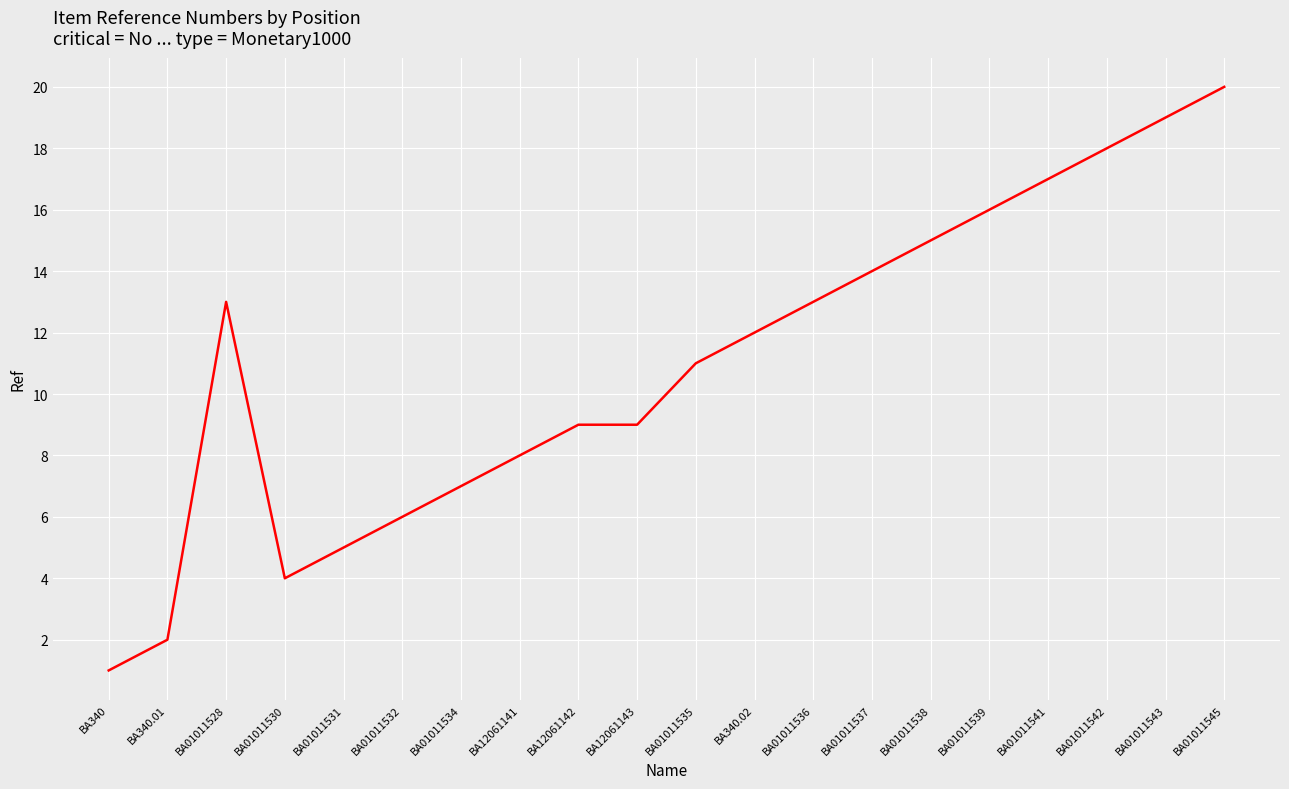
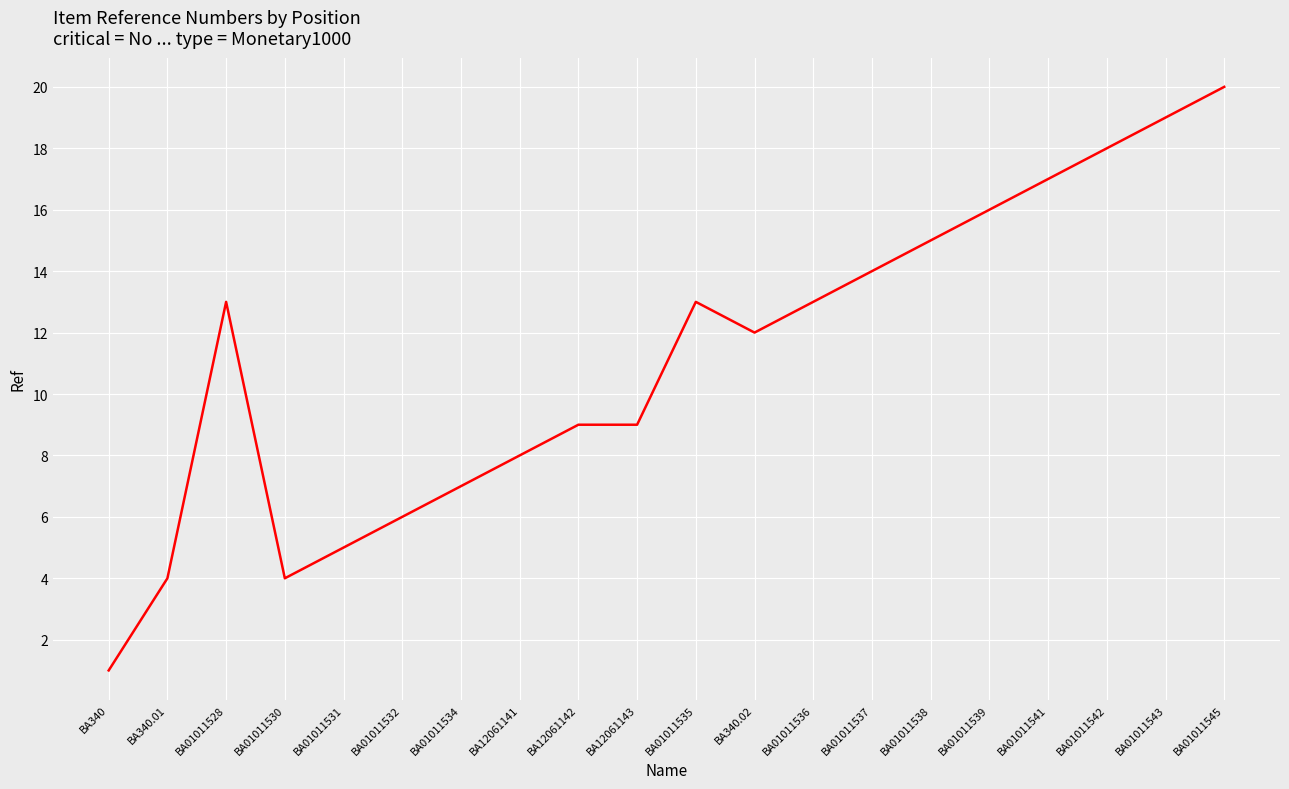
BA340.01: 2 -> 4
BA01011535: 11 -> 13
